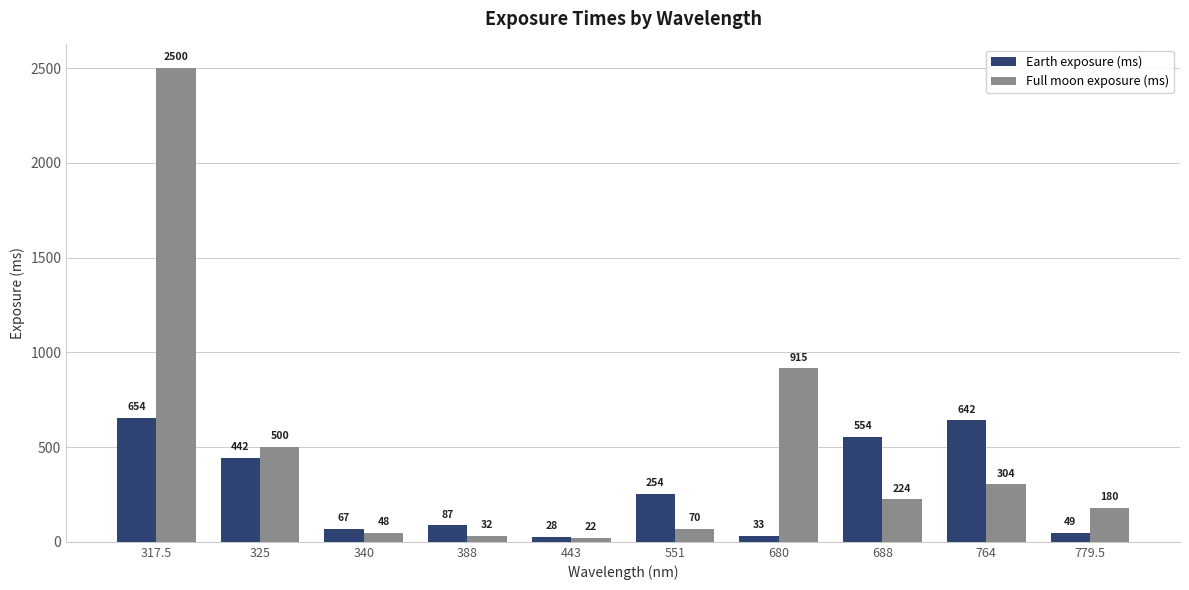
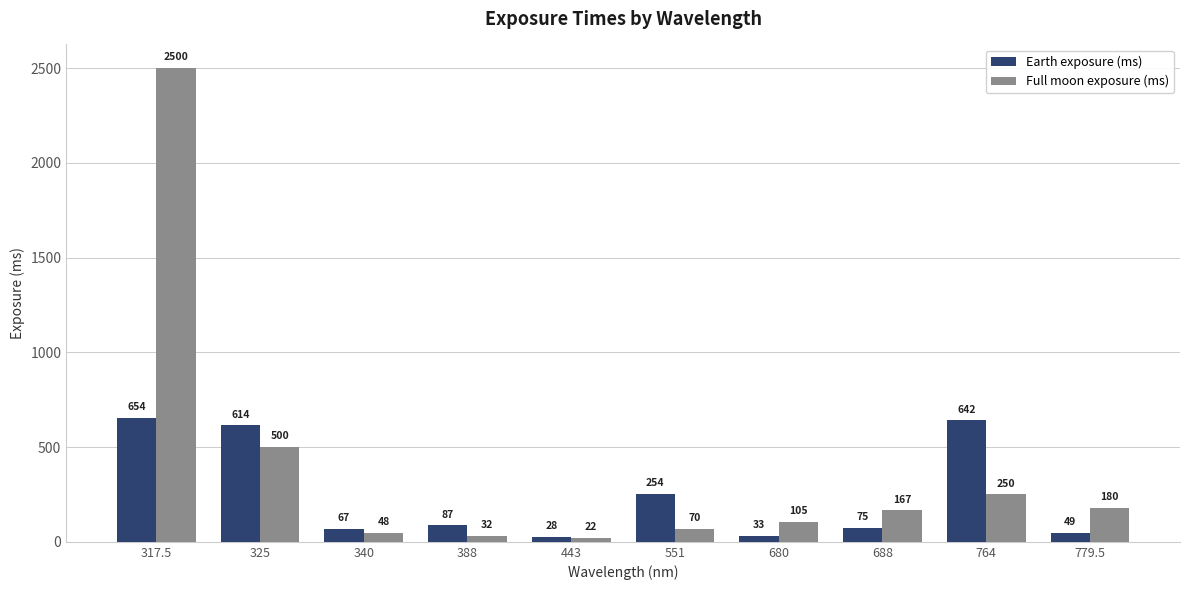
Earth exposure (ms), 325: 442 -> 614
Full moon exposure (ms), 680: 915 -> 105
Earth exposure (ms), 688: 554 -> 75
Full moon exposure (ms), 688: 224 -> 167
Full moon exposure (ms), 764: 304 -> 250
